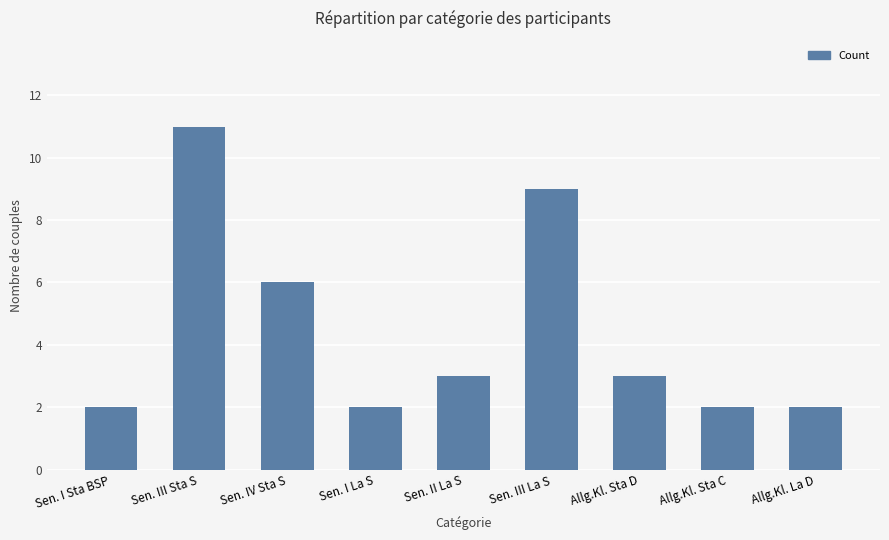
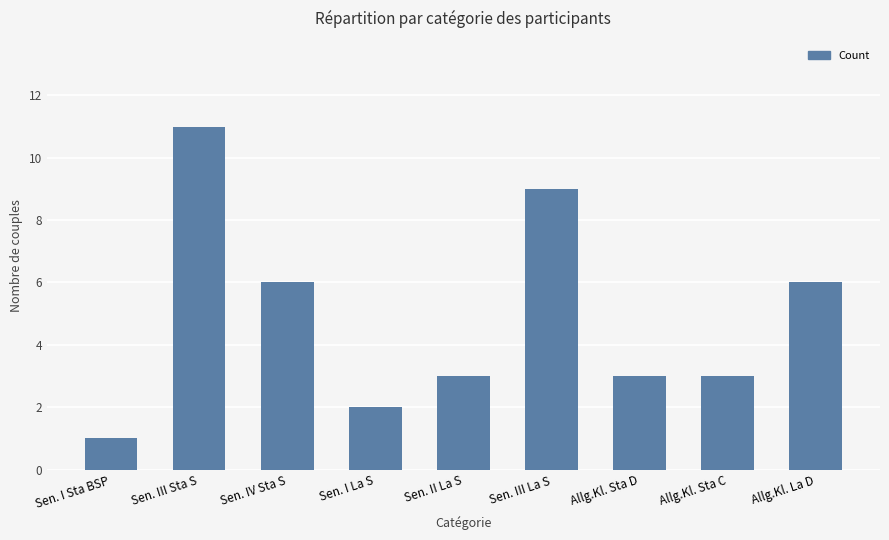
Sen. I Sta BSP: 2 -> 1
Allg.Kl. Sta C: 2 -> 3
Allg.Kl. La D: 2 -> 6
